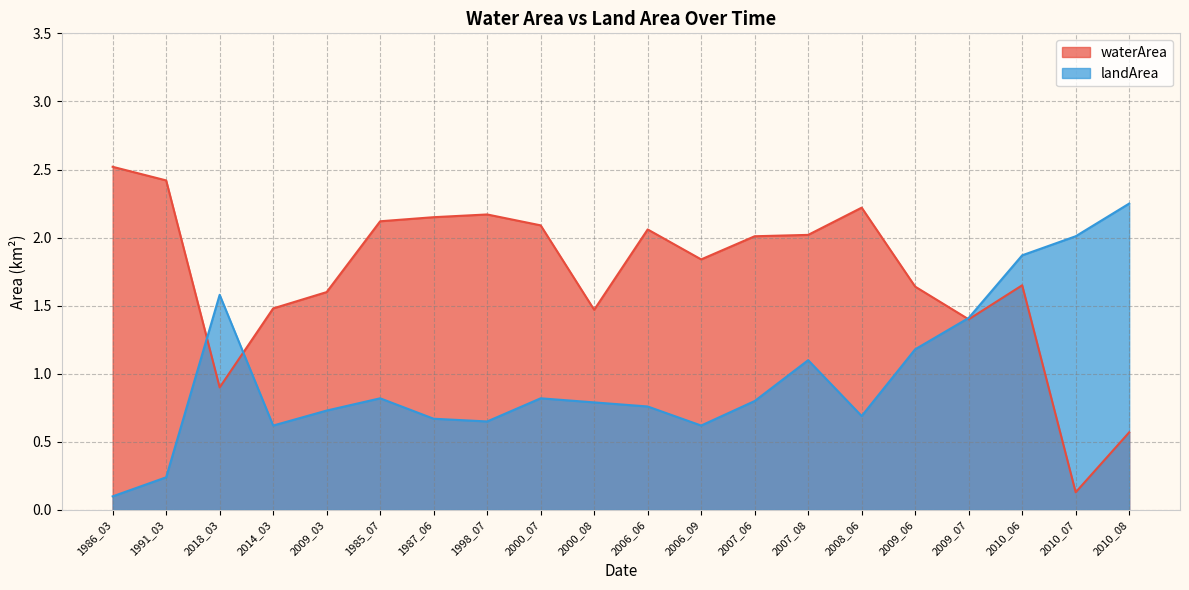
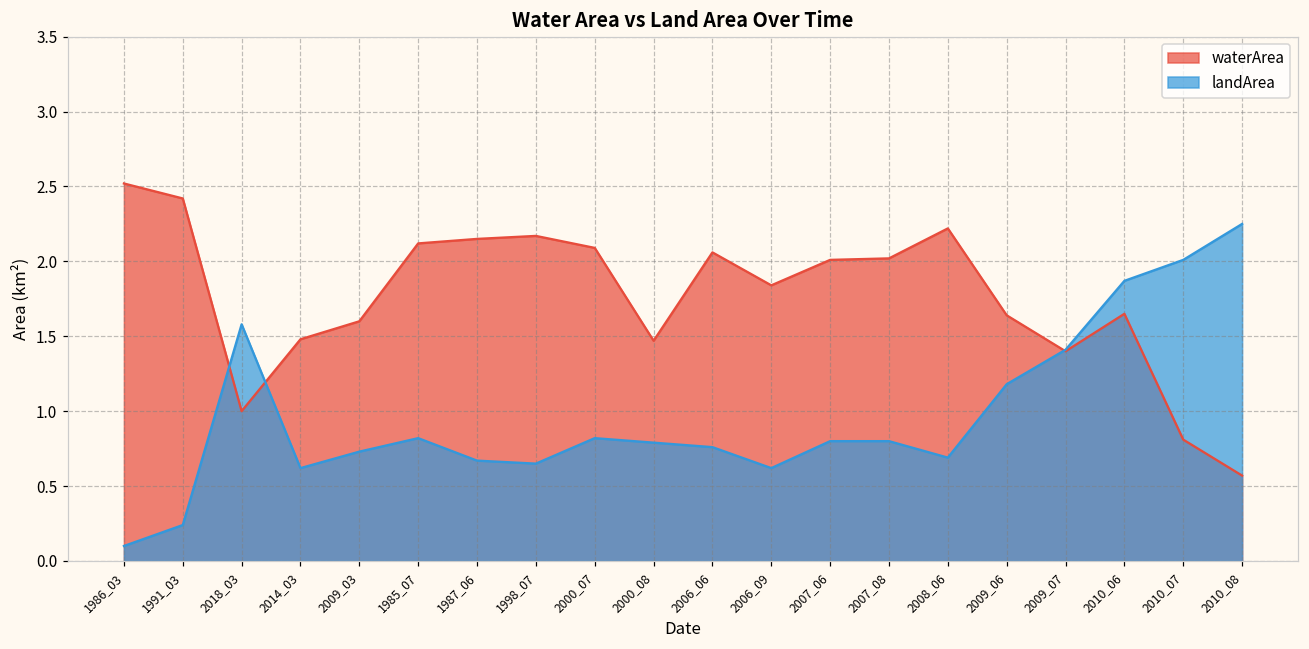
waterArea, 2018_03: 0.9 -> 1.0
landArea, 2007_08: 1.1 -> 0.8
waterArea, 2010_07: 0.13 -> 0.81
